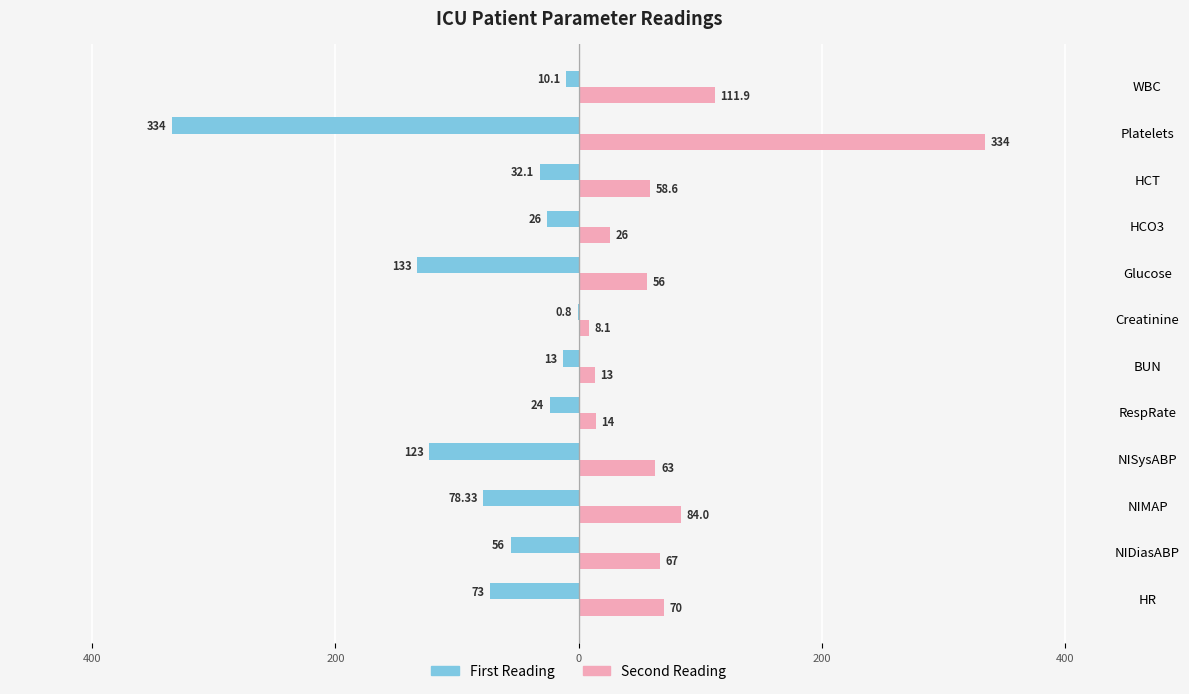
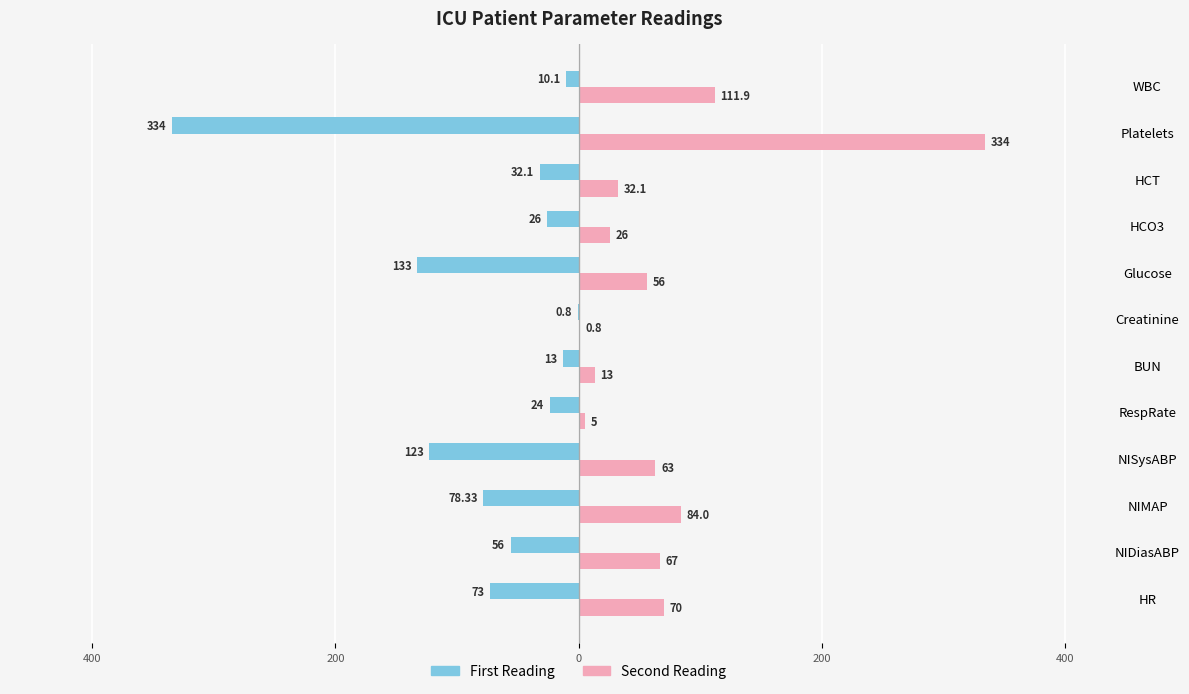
Second Reading, HCT: 58.6 -> 32.1
Second Reading, Creatinine: 8.1 -> 0.8
Second Reading, RespRate: 14 -> 5
